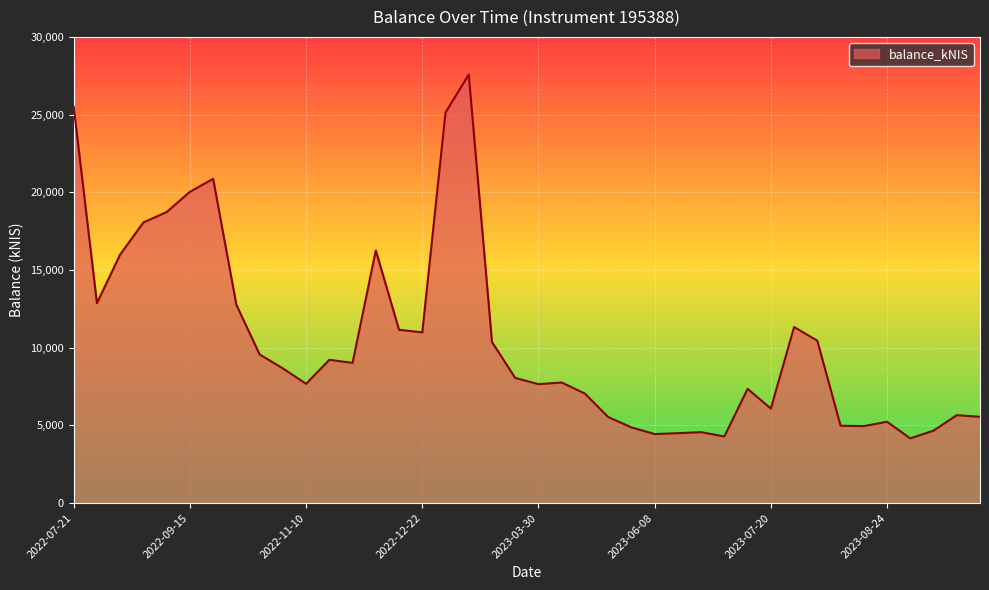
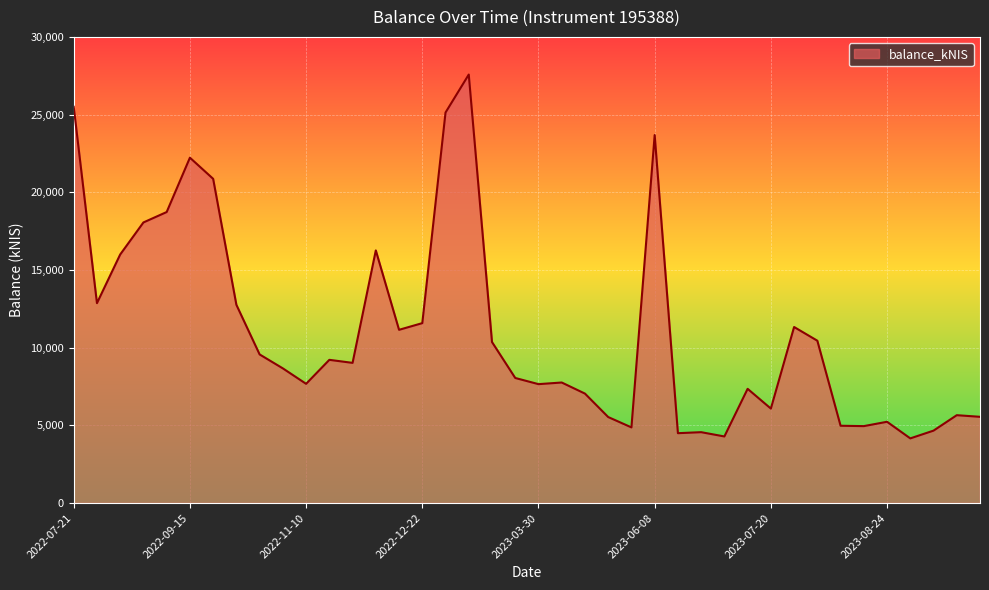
2022-09-15: 20,000 -> 22,200
2022-12-22: 11,000 -> 11,600
2023-06-08: 4,400 -> 23,700
